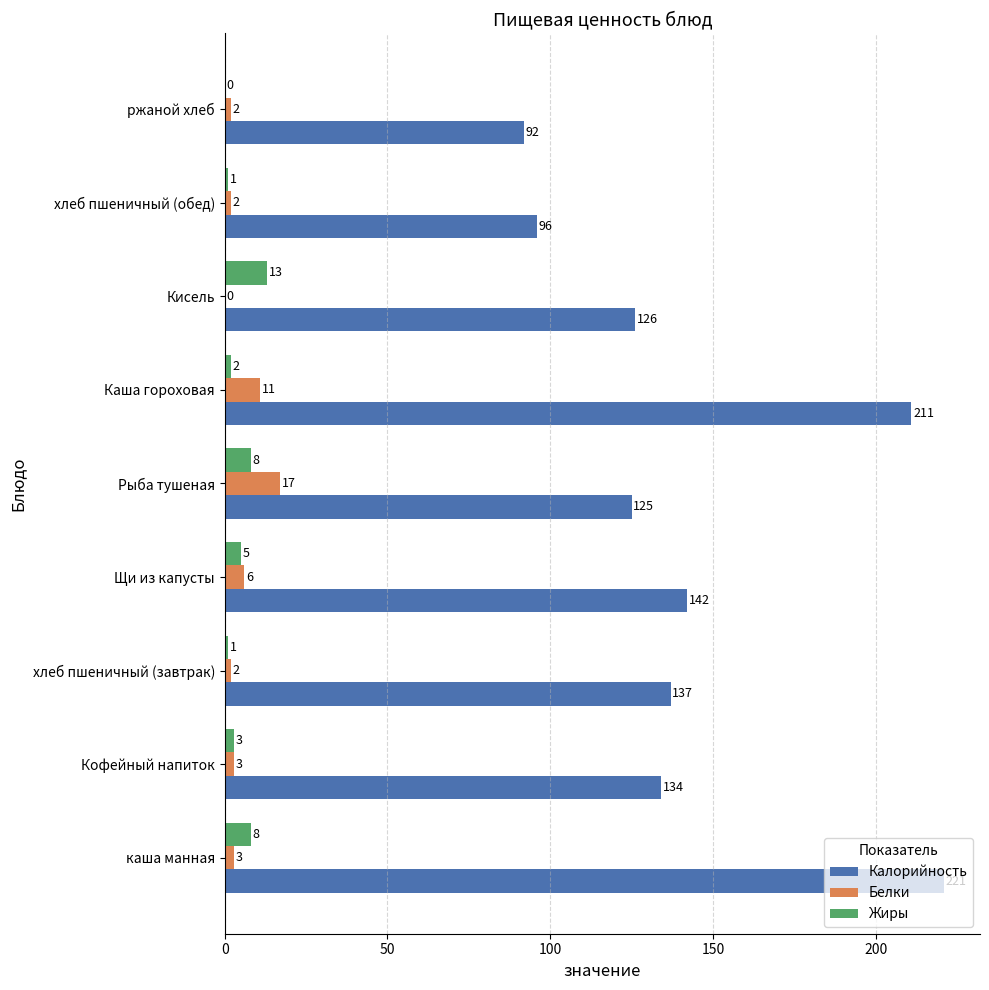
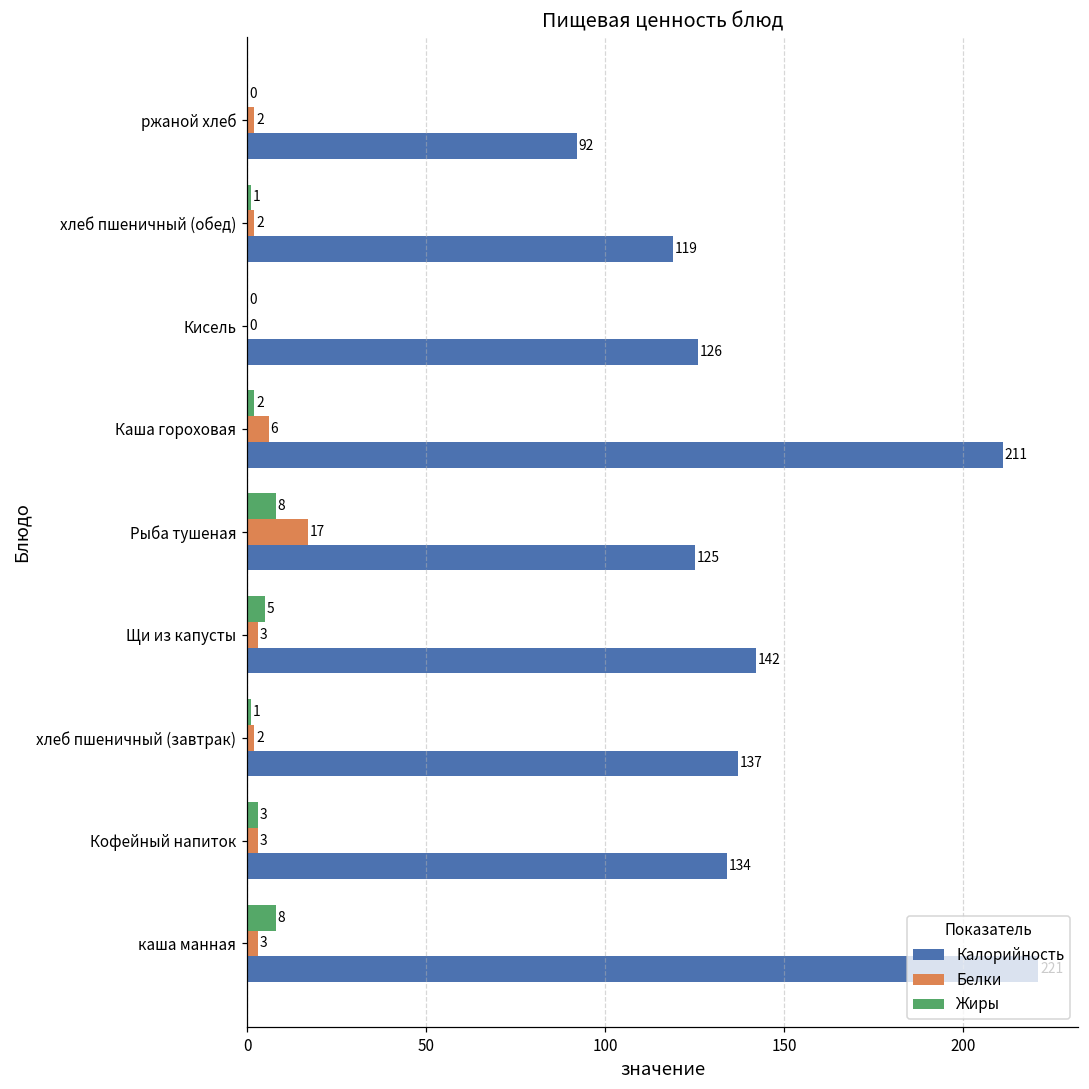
Калорийность, хлеб пшеничный (обед): 96 -> 119
Жиры, Кисель: 13 -> 0
Белки, Каша гороховая: 11 -> 6
Белки, Щи из капусты: 6 -> 3
